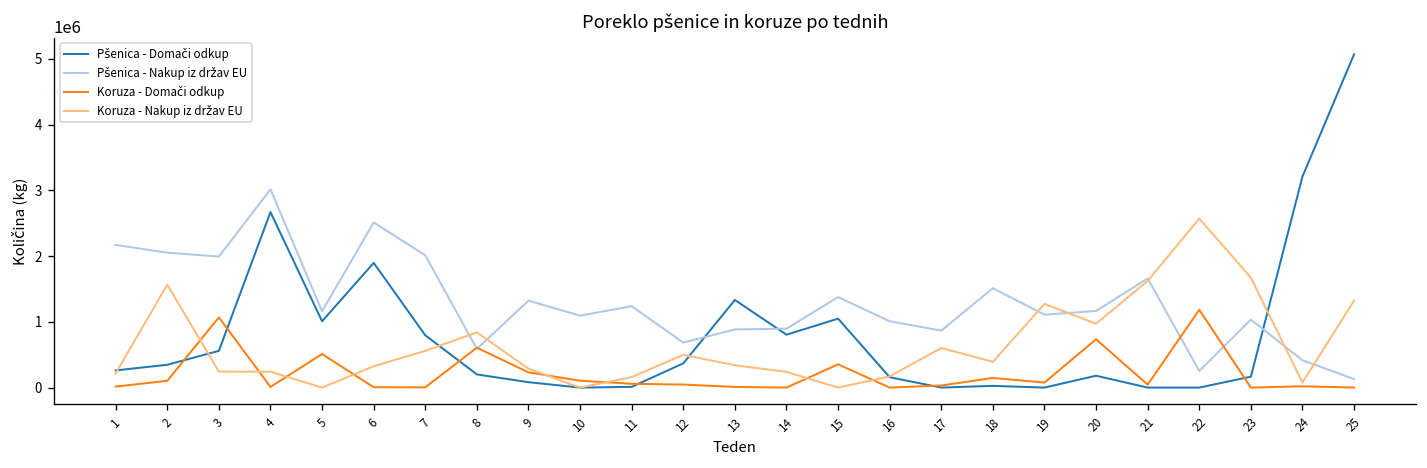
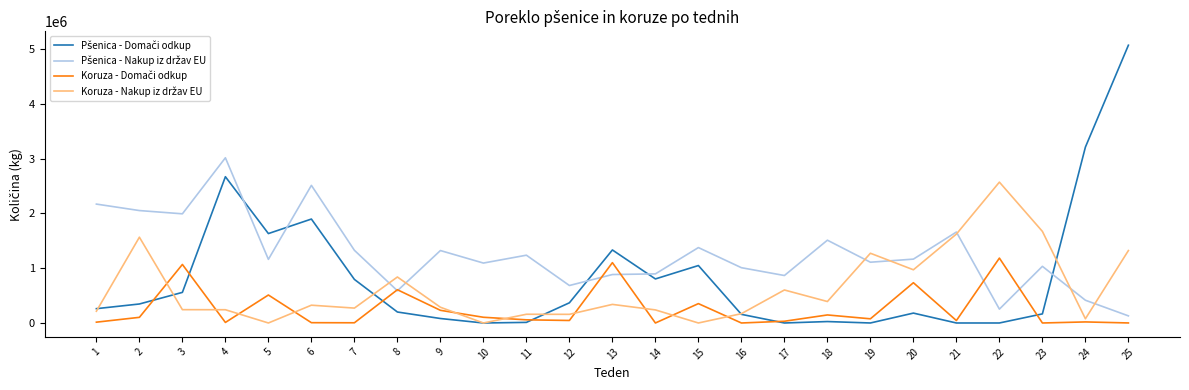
Pšenica - Domači odkup, 5: 1000000 -> 1600000
Pšenica - Nakup iz držav EU, 7: 2000000 -> 1300000
Koruza - Nakup iz držav EU, 7: 600000 -> 300000
Koruza - Nakup iz držav EU, 12: 500000 -> 200000
Koruza - Domači odkup, 13: 0 -> 1100000
